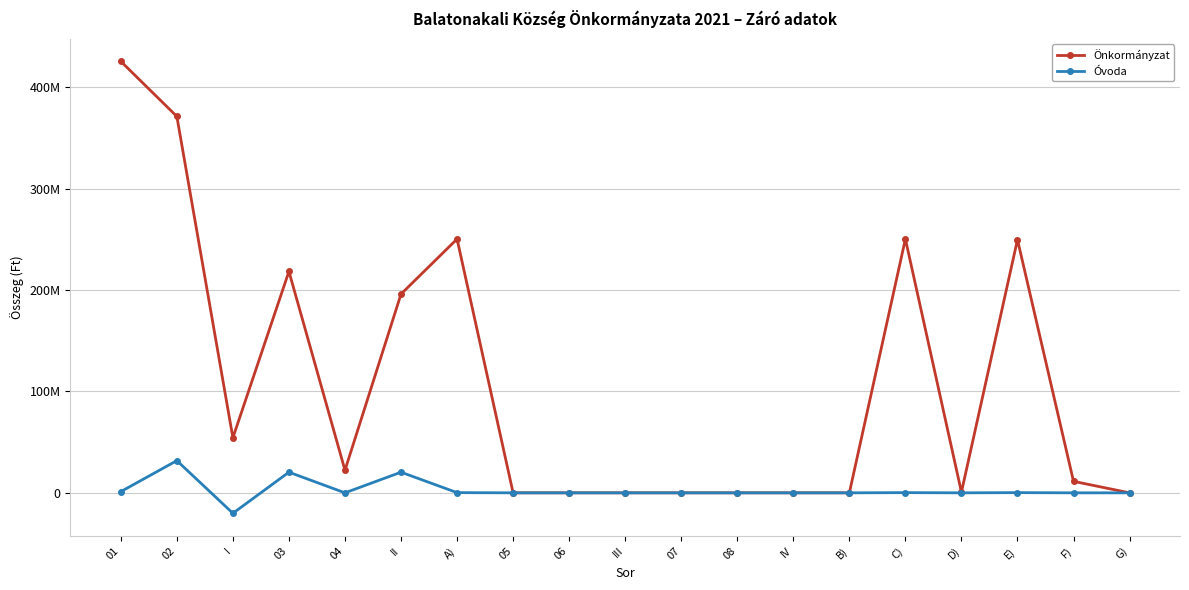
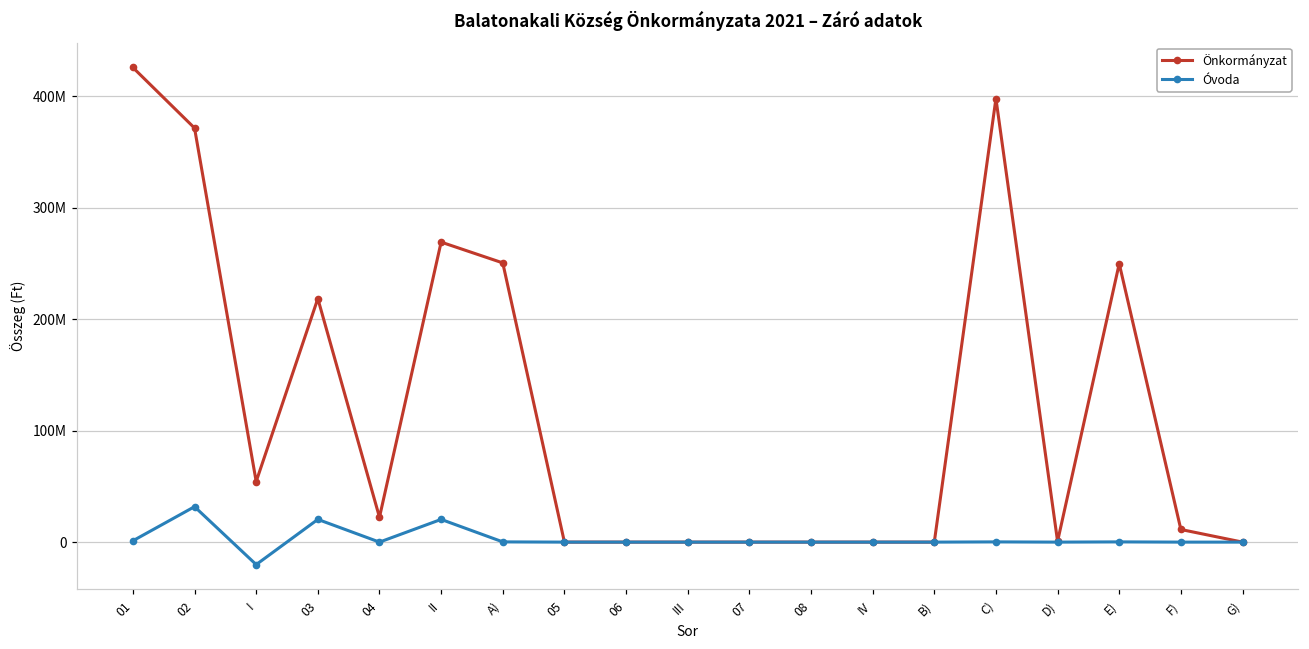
Önkormányzat, II: 196000000 -> 269000000
Önkormányzat, C): 250000000 -> 398000000
